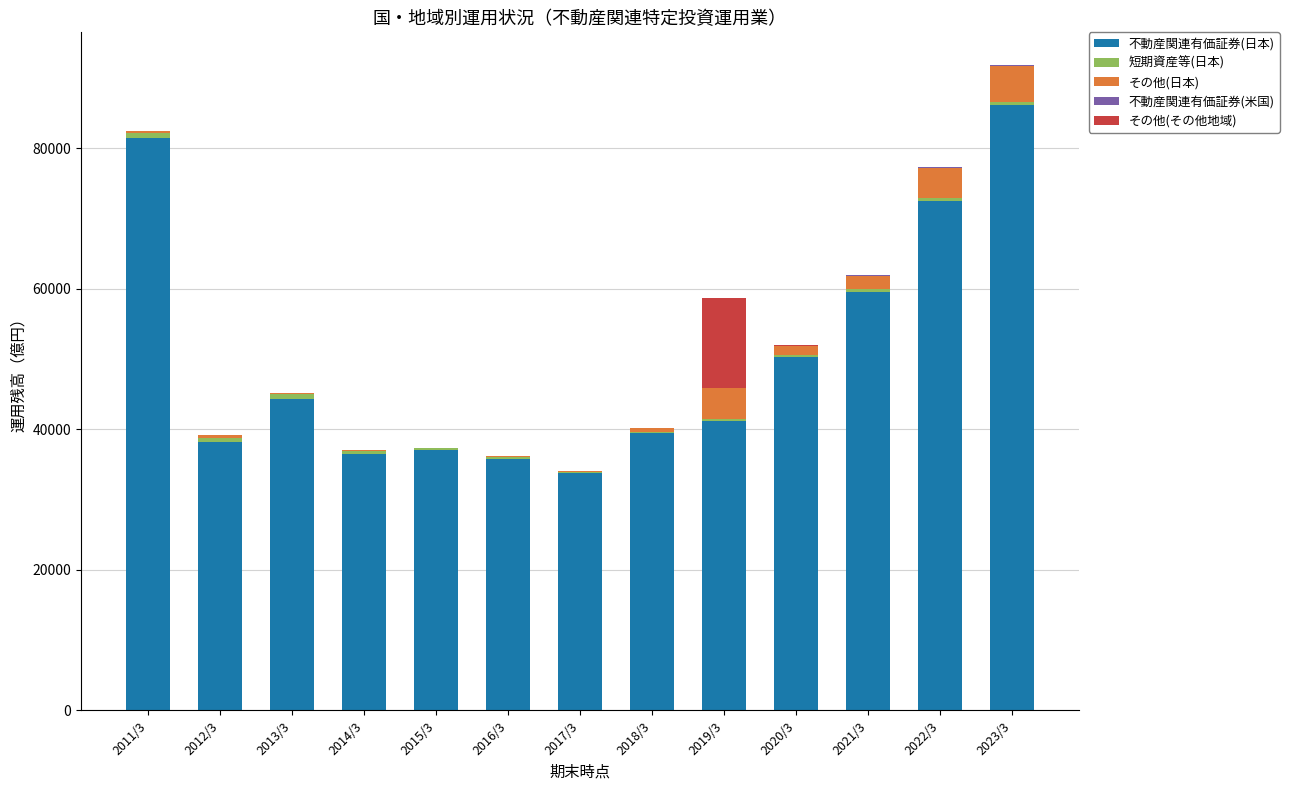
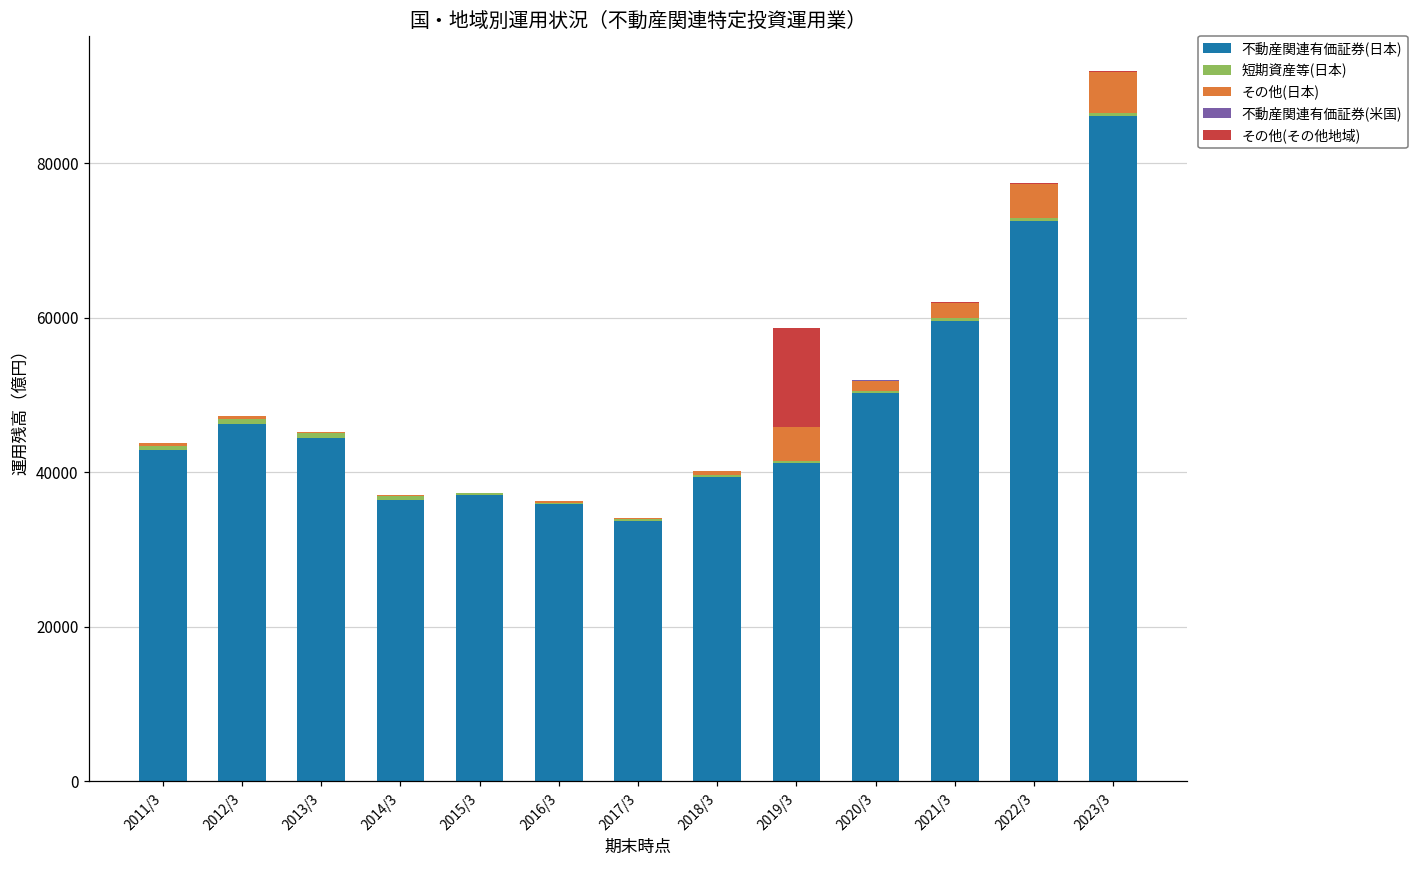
不動産関連有価証券(日本), 2011/3: 81000 -> 43000
不動産関連有価証券(日本), 2012/3: 38000 -> 46000
